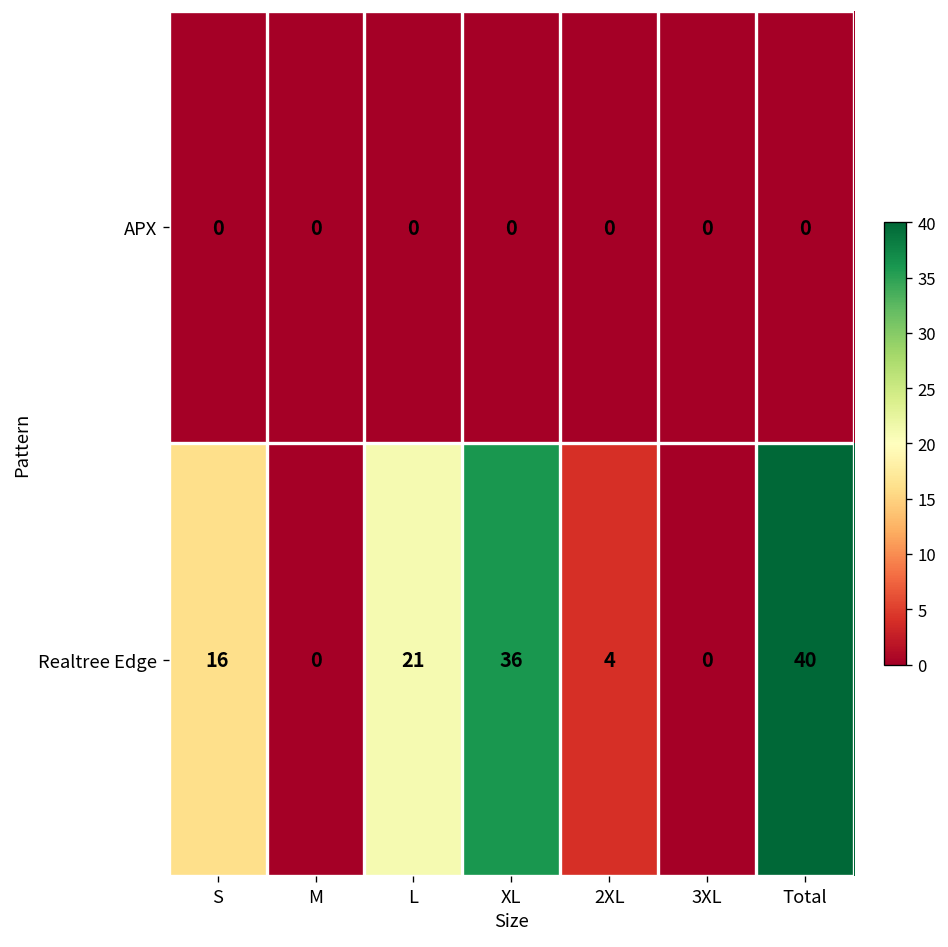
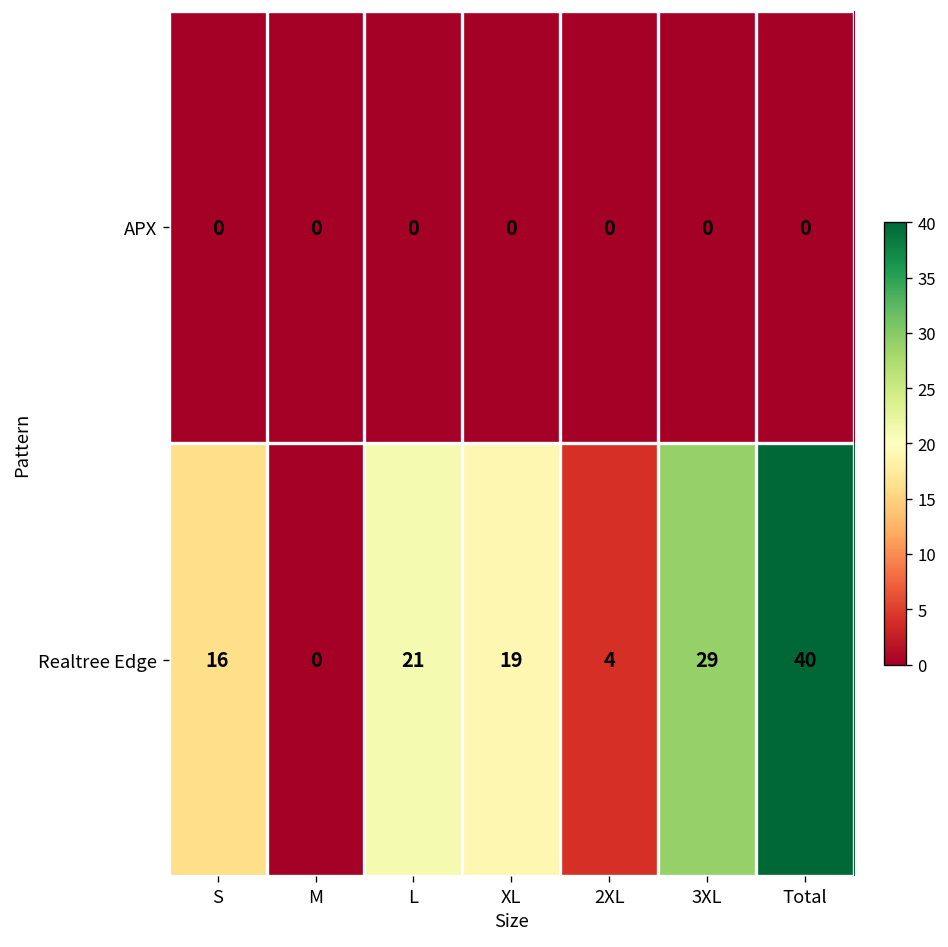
Realtree Edge, XL: 36 -> 19
Realtree Edge, 3XL: 0 -> 29
